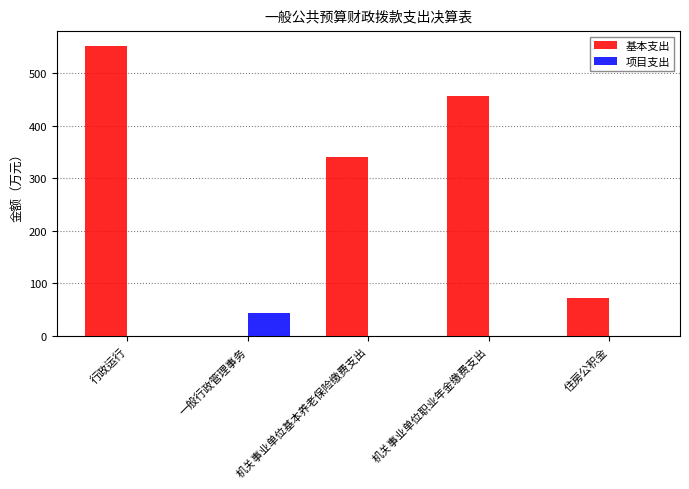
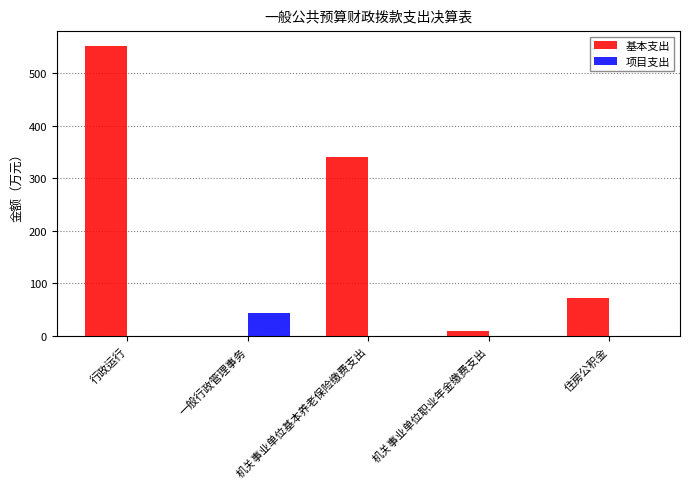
基本支出, 机关事业单位职业年金缴费支出: 460 -> 10
